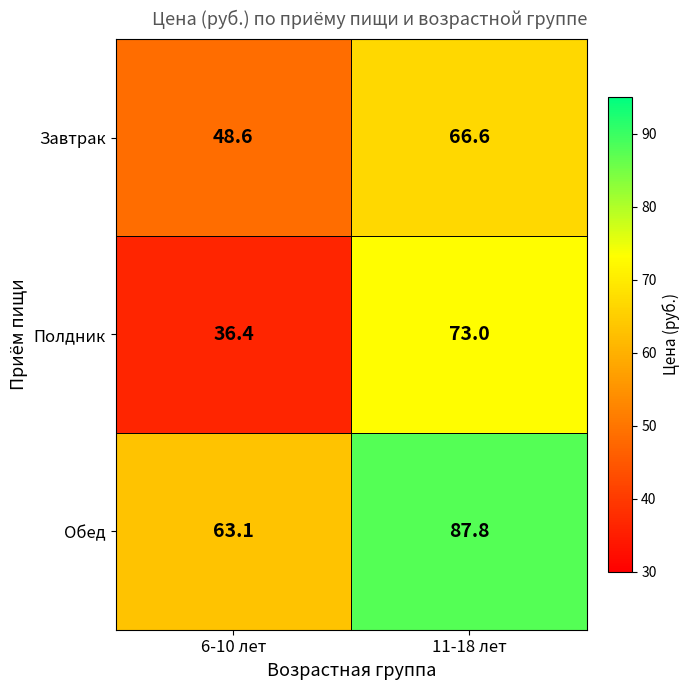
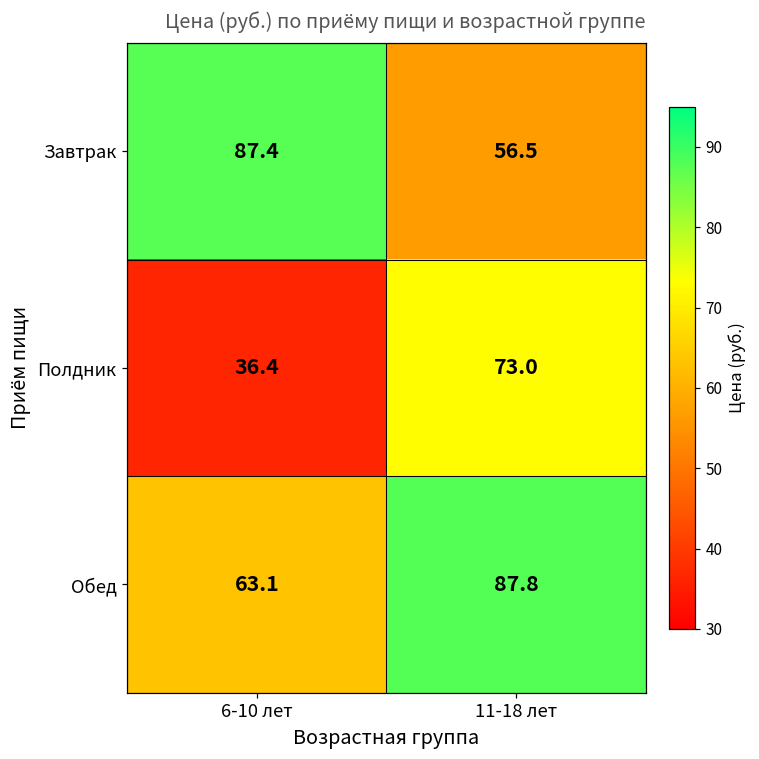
Завтрак, 6-10 лет: 48.6 -> 87.4
Завтрак, 11-18 лет: 66.6 -> 56.5
